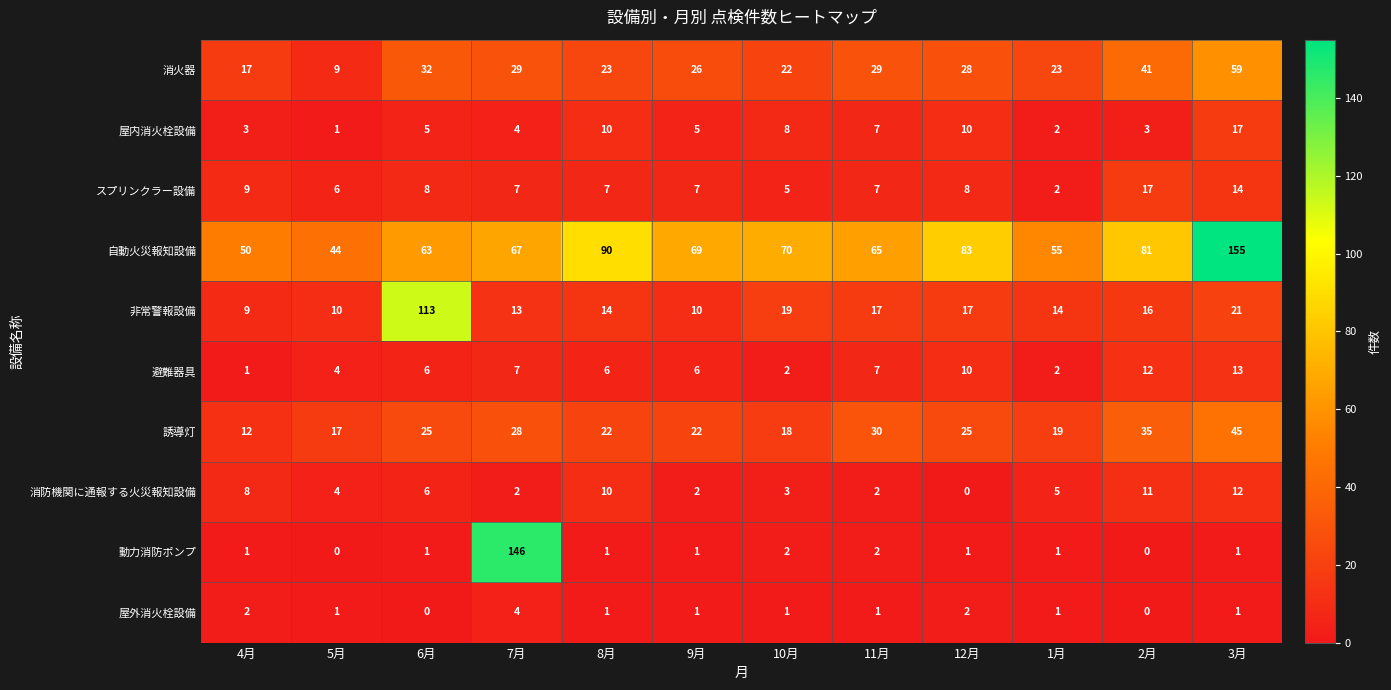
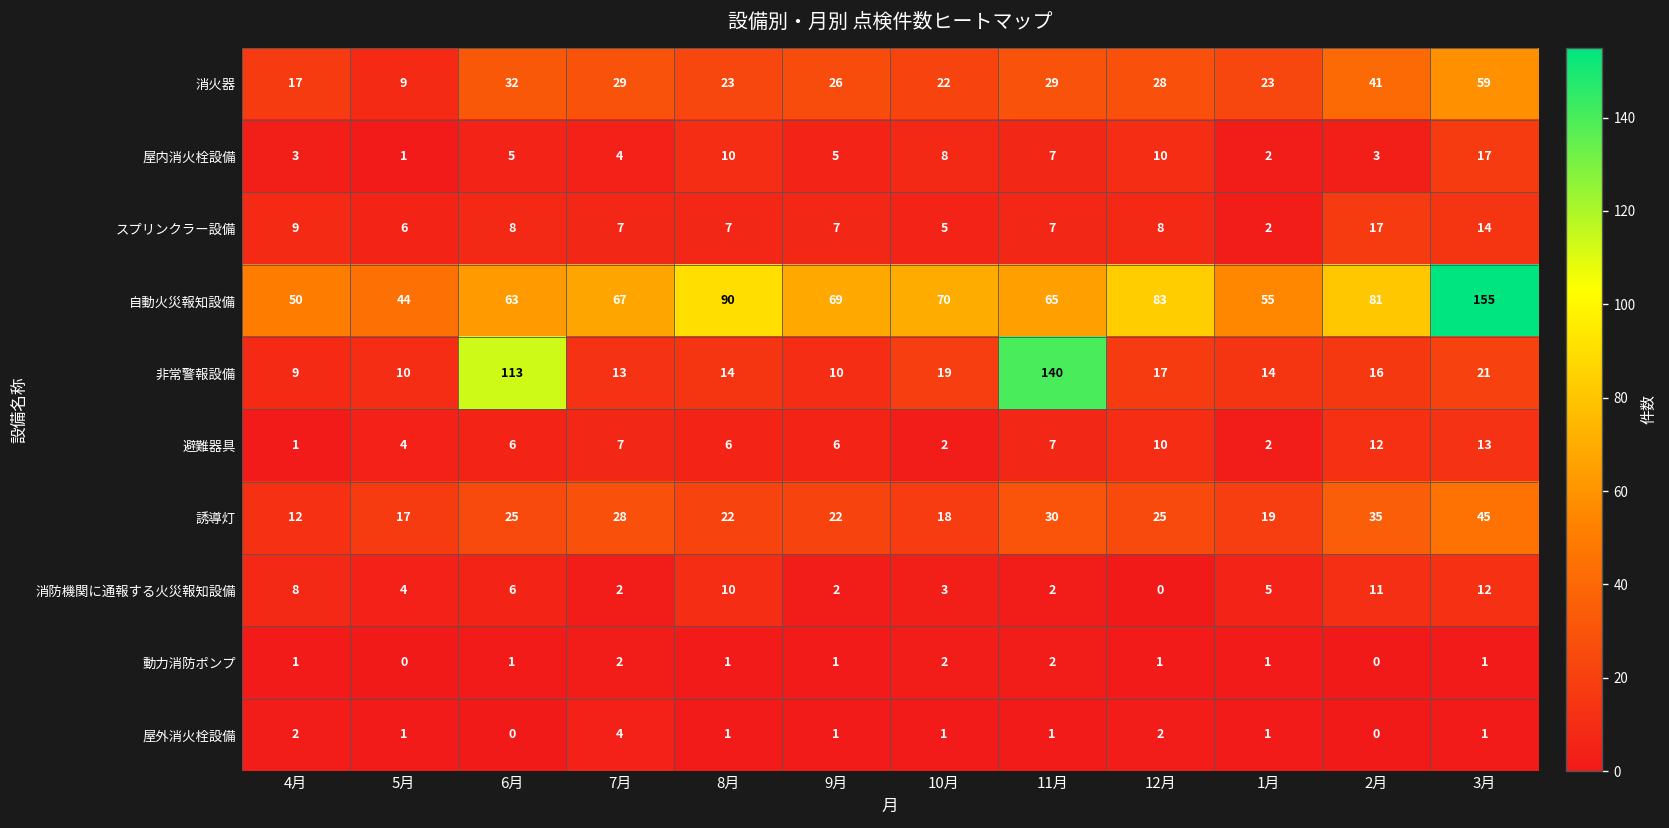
非常警報設備, 11月: 17 -> 140
動力消防ポンプ, 7月: 146 -> 2
